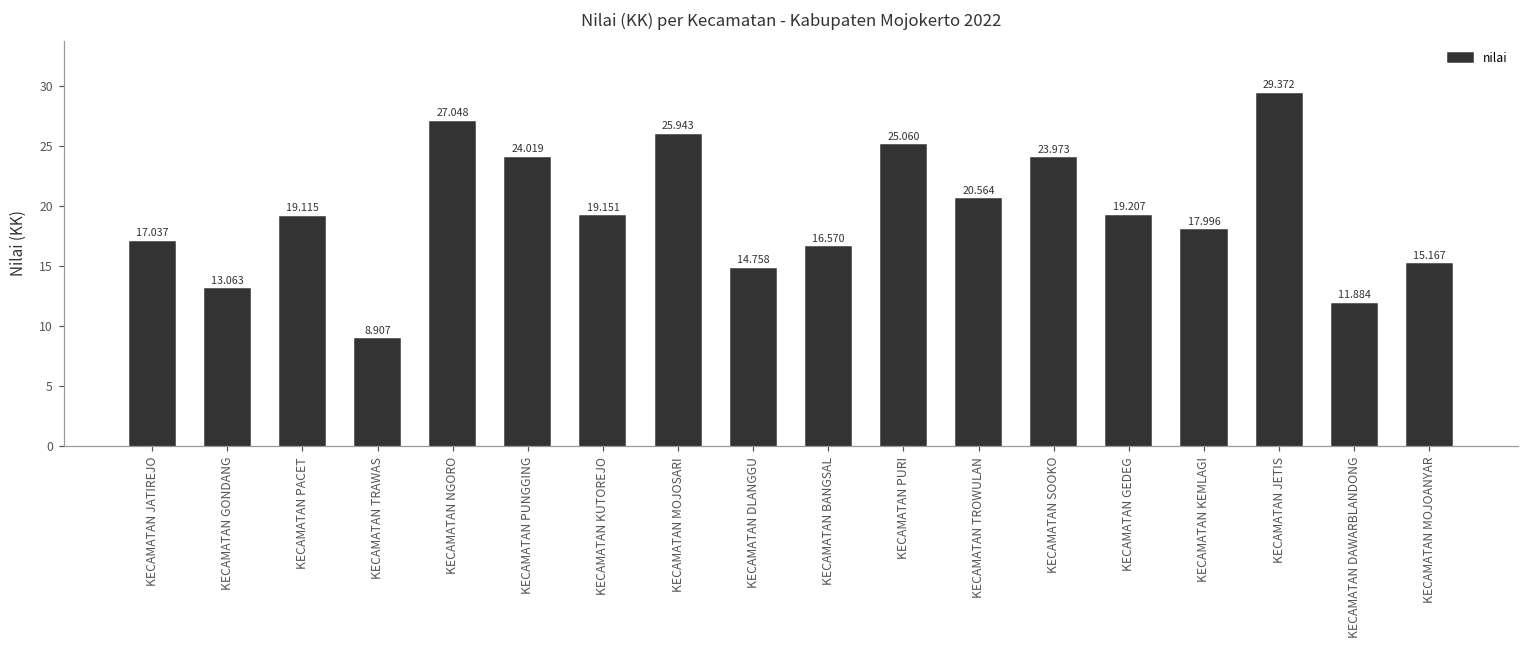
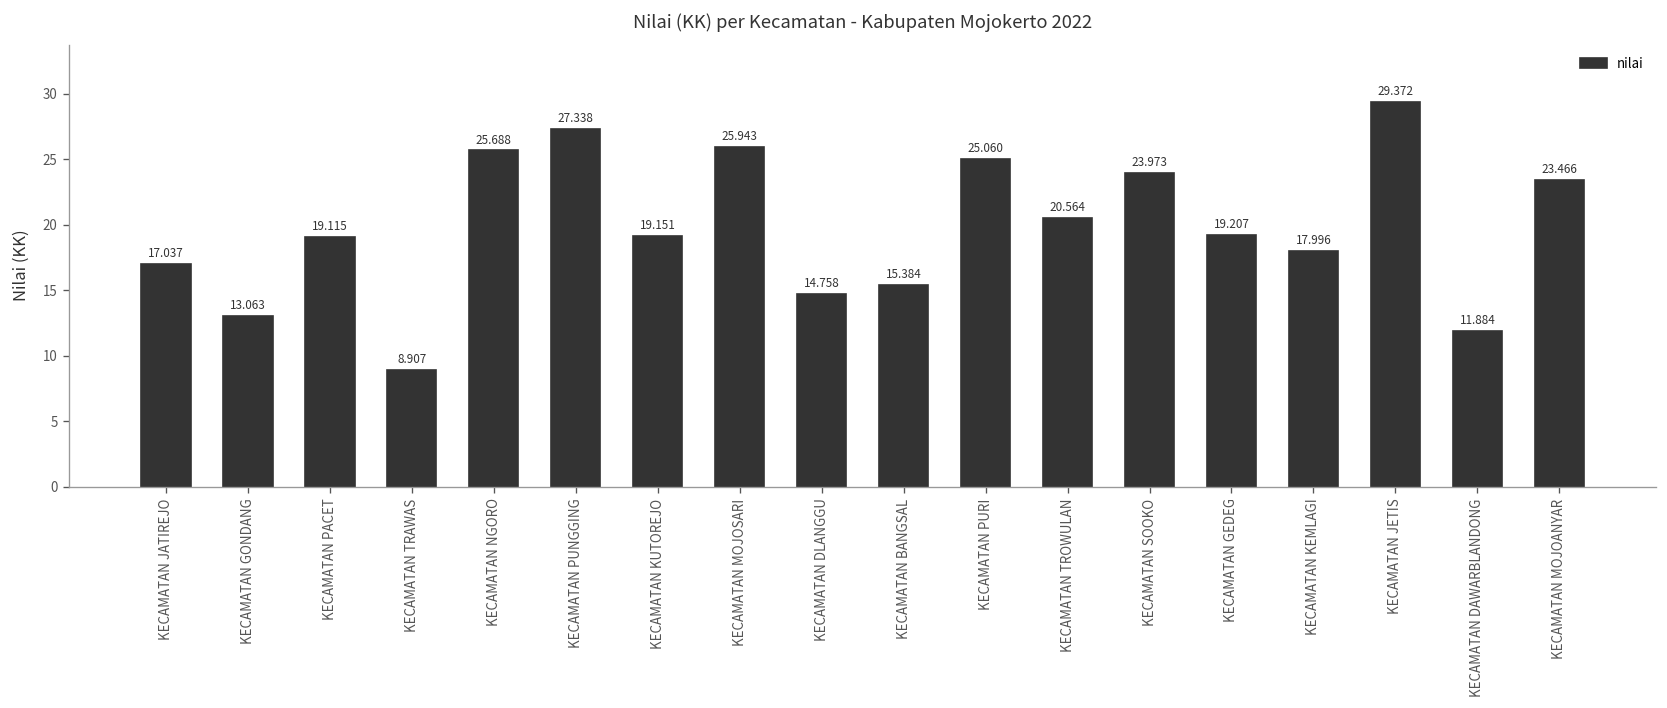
KECAMATAN NGORO: 27.048 -> 25.688
KECAMATAN PUNGGING: 24.019 -> 27.338
KECAMATAN BANGSAL: 16.570 -> 15.384
KECAMATAN MOJOANYAR: 15.167 -> 23.466
